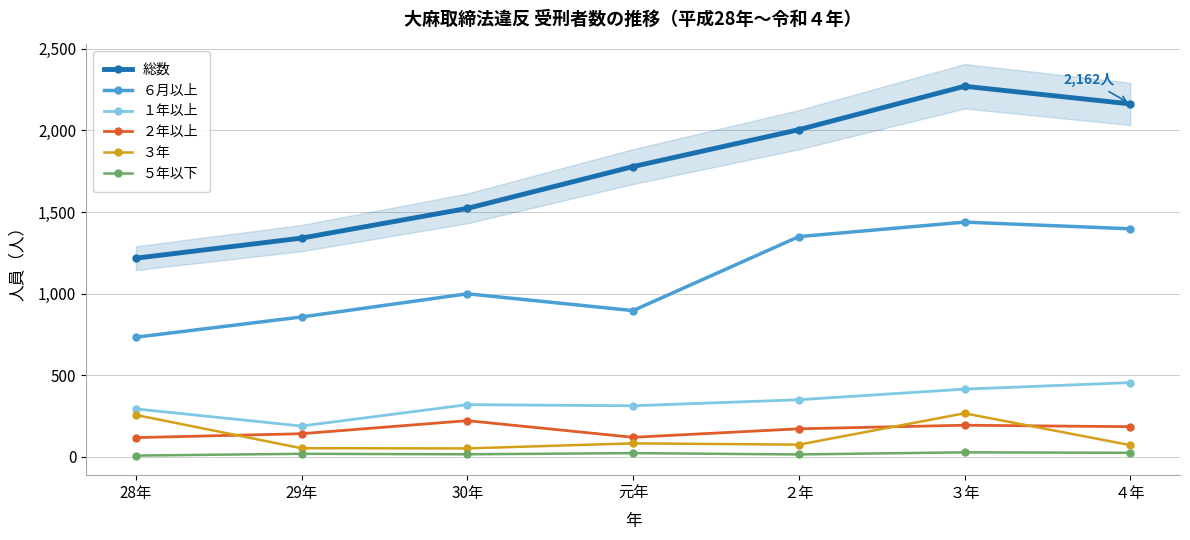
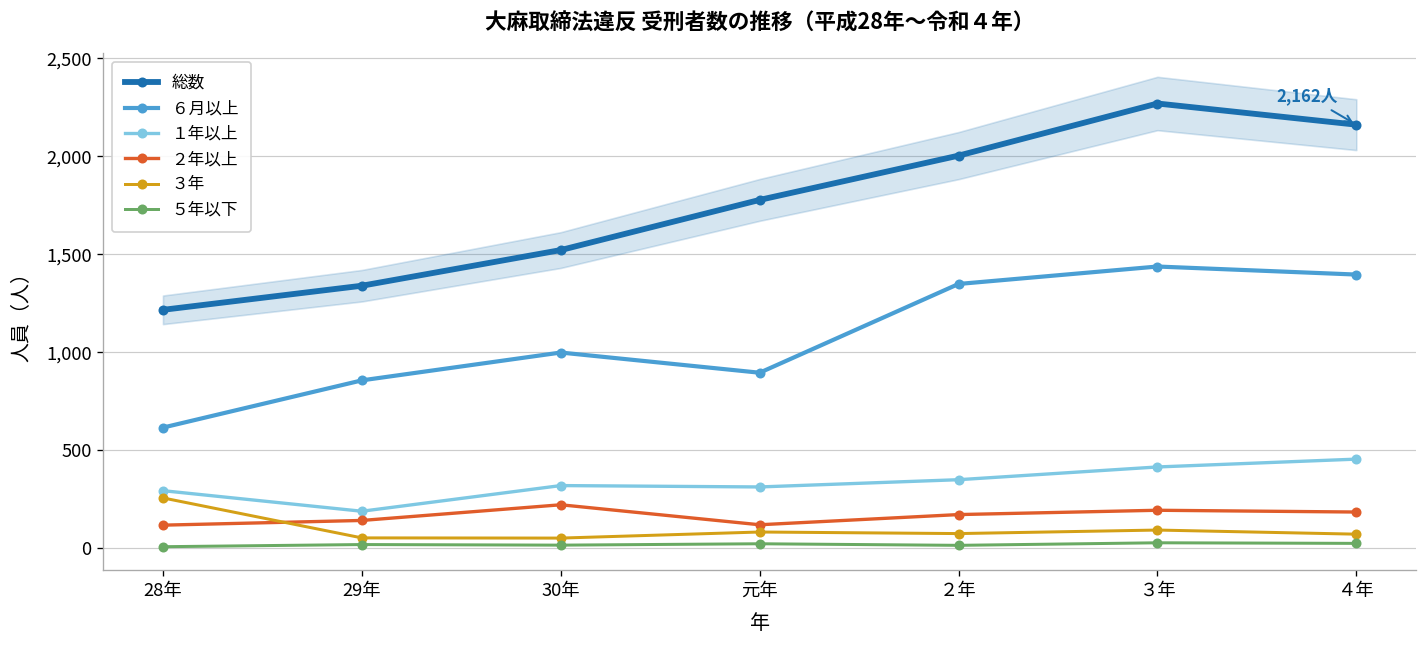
６月以上, 28年: 730 -> 620
３年, ３年: 270 -> 90
